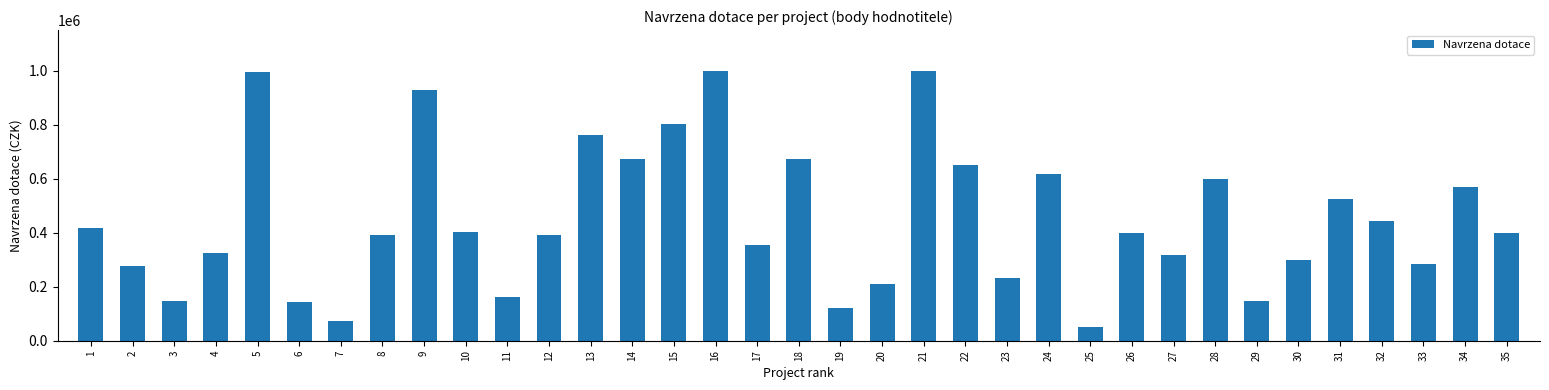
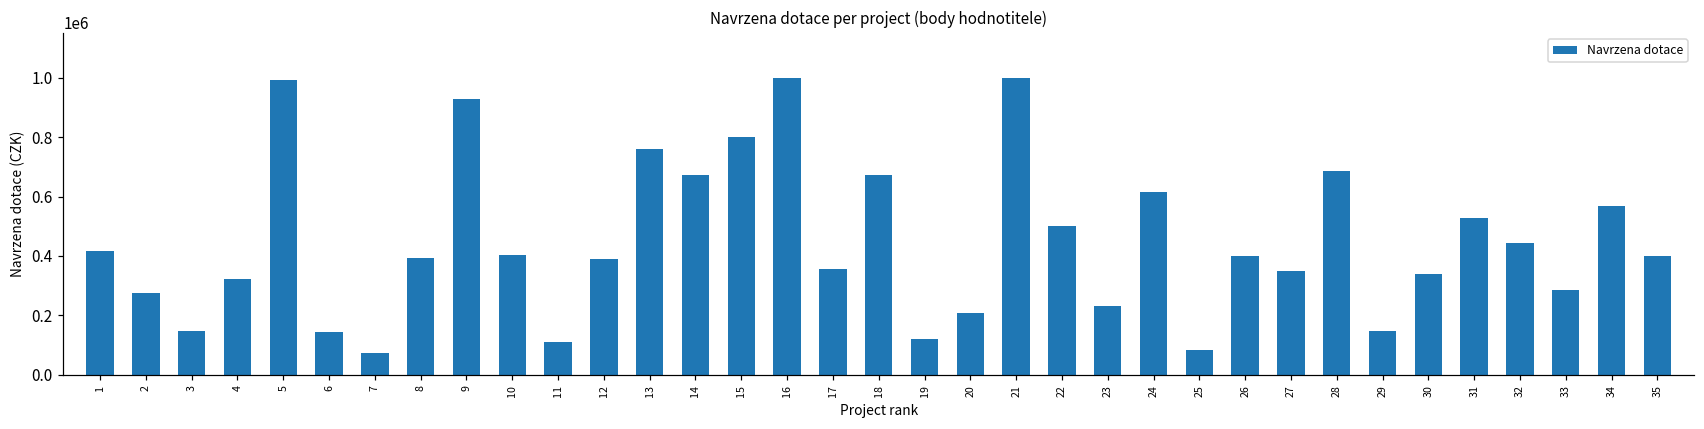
11: 160000 -> 110000
22: 650000 -> 500000
25: 50000 -> 80000
27: 320000 -> 350000
28: 600000 -> 690000
30: 300000 -> 340000
